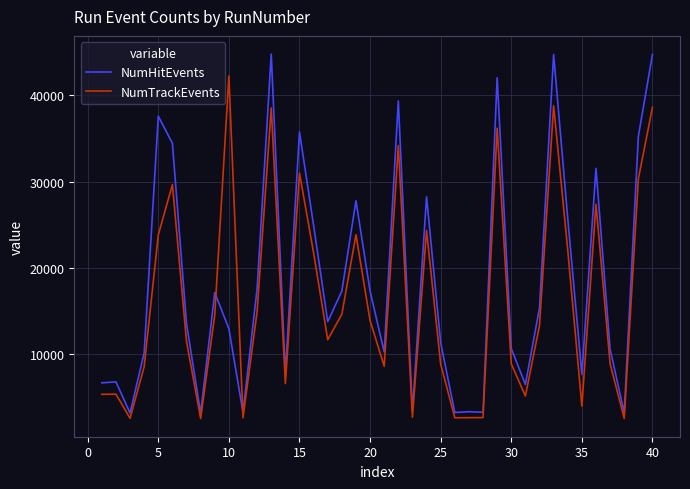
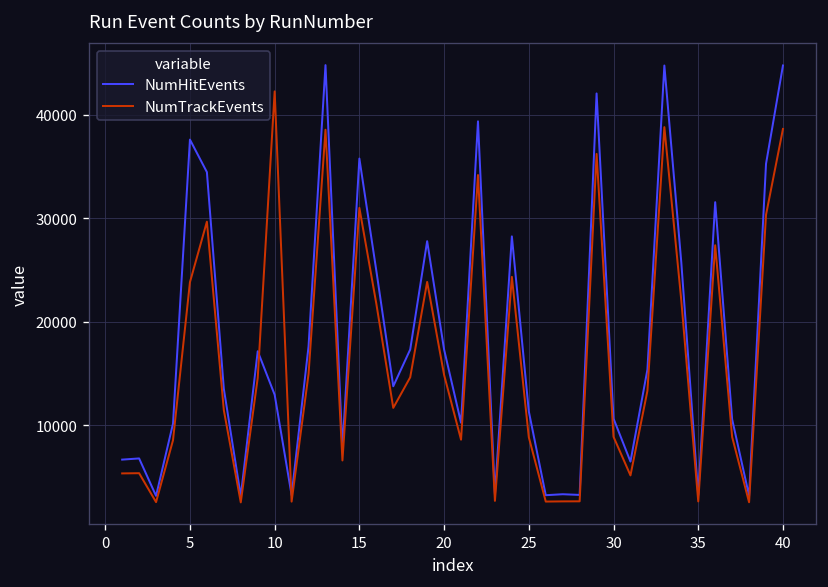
NumTrackEvents, 20: 14000 -> 15000
NumHitEvents, 35: 8000 -> 3000
NumTrackEvents, 35: 4000 -> 3000
